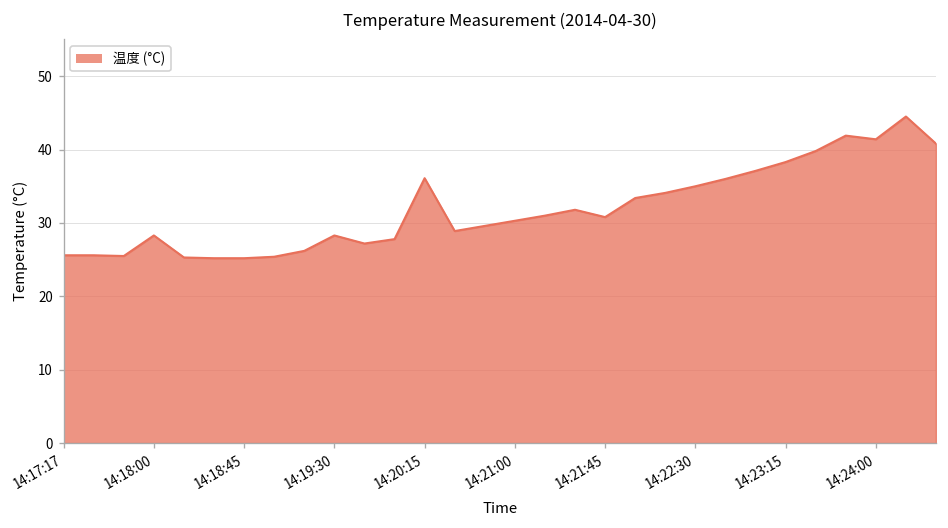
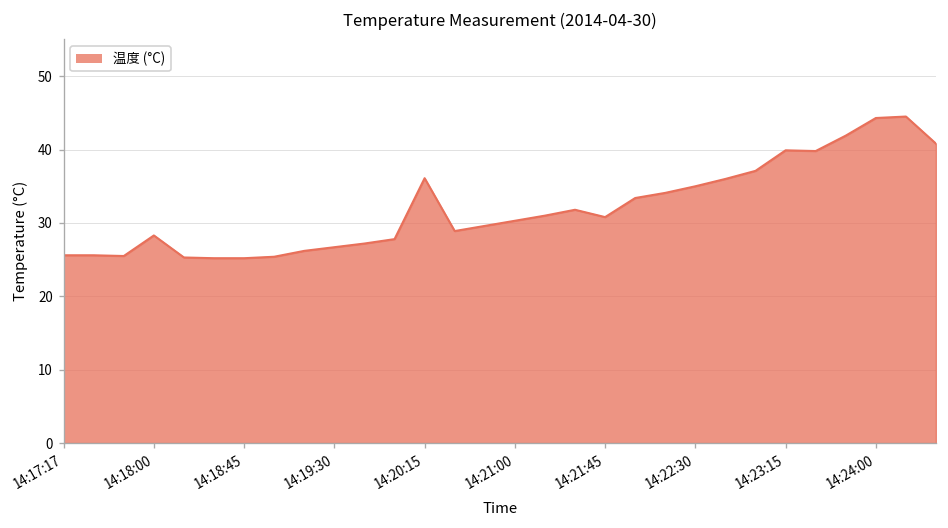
14:19:30: 28 -> 27
14:23:15: 38 -> 40
14:24:00: 41 -> 44
